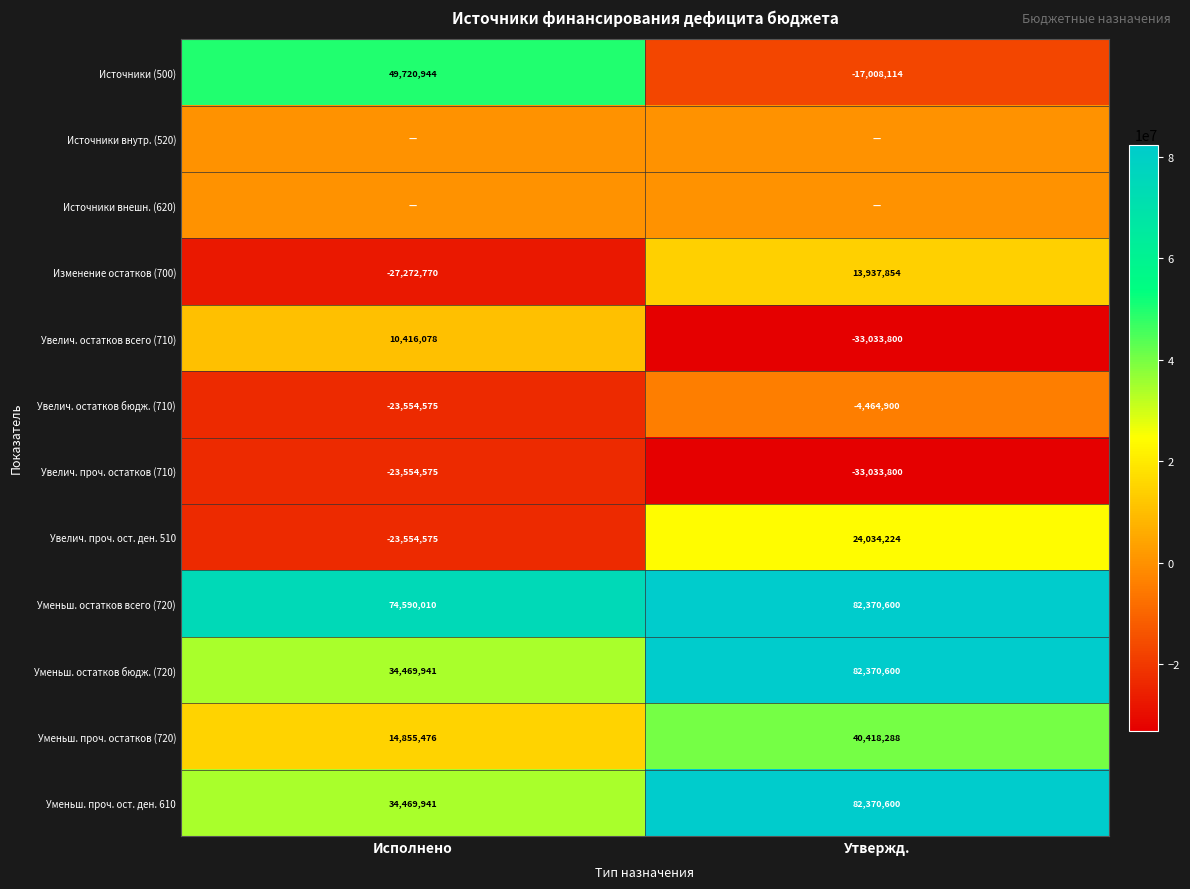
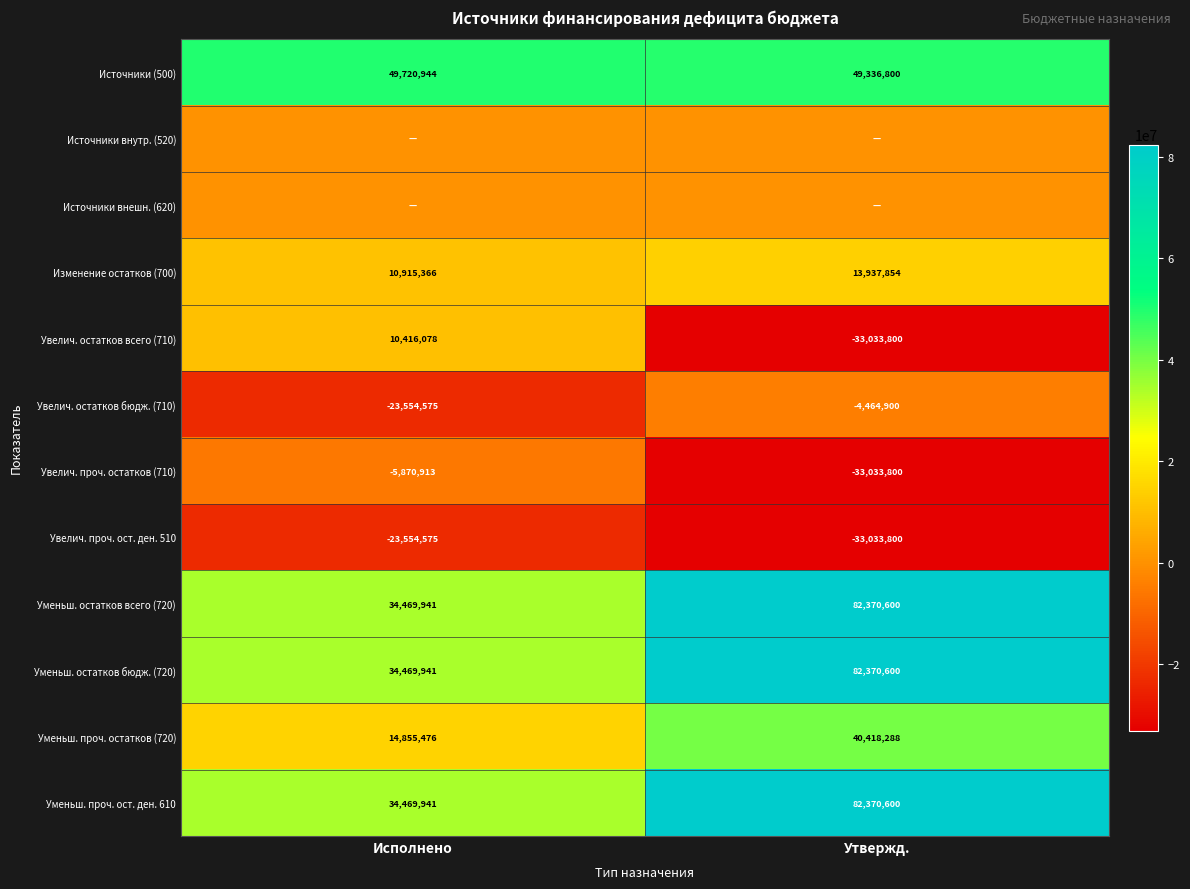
Источники (500), Утвержд.: -17,008,114 -> 49,336,800
Изменение остатков (700), Исполнено: -27,272,770 -> 10,915,366
Увелич. проч. остатков (710), Исполнено: -23,554,575 -> -5,870,913
Увелич. проч. ост. ден. 510, Утвержд.: 24,034,224 -> -33,033,800
Уменьш. остатков всего (720), Исполнено: 74,590,010 -> 34,469,941
